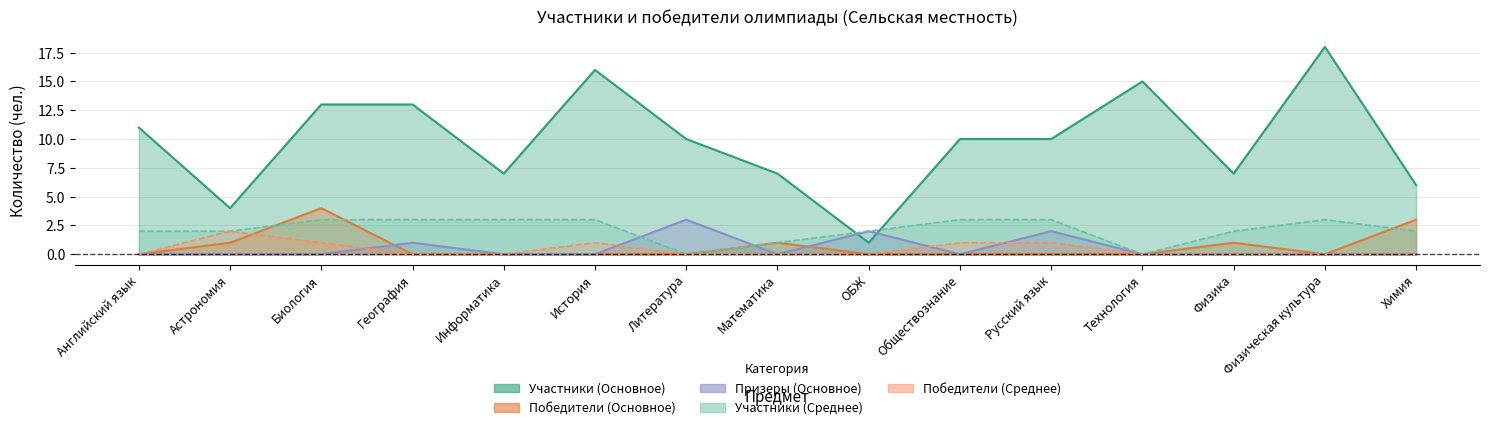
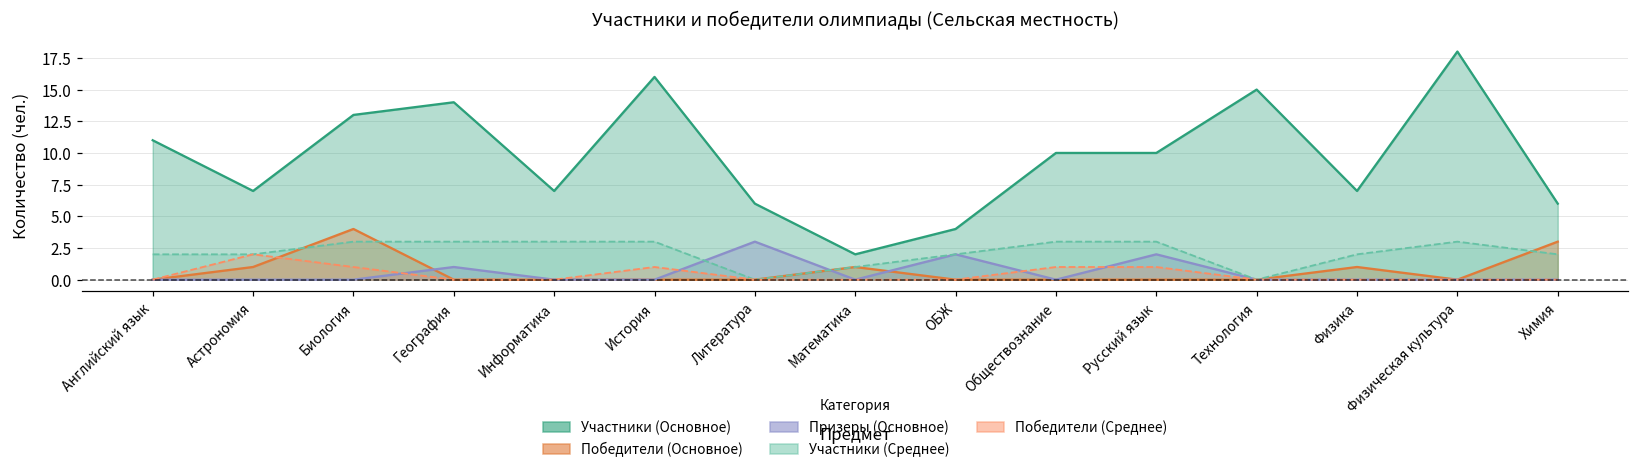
Участники (Основное), Астрономия: 4 -> 7
Участники (Основное), География: 13 -> 14
Участники (Основное), Литература: 10 -> 6
Участники (Основное), Математика: 7 -> 2
Участники (Основное), ОБЖ: 1 -> 4
